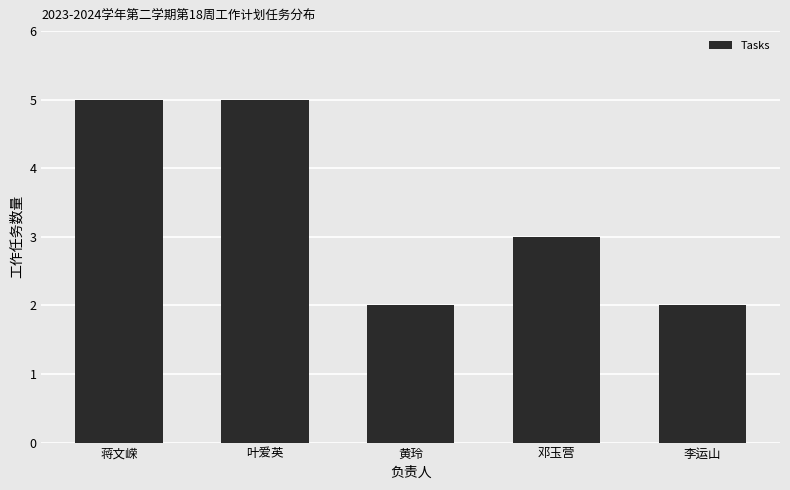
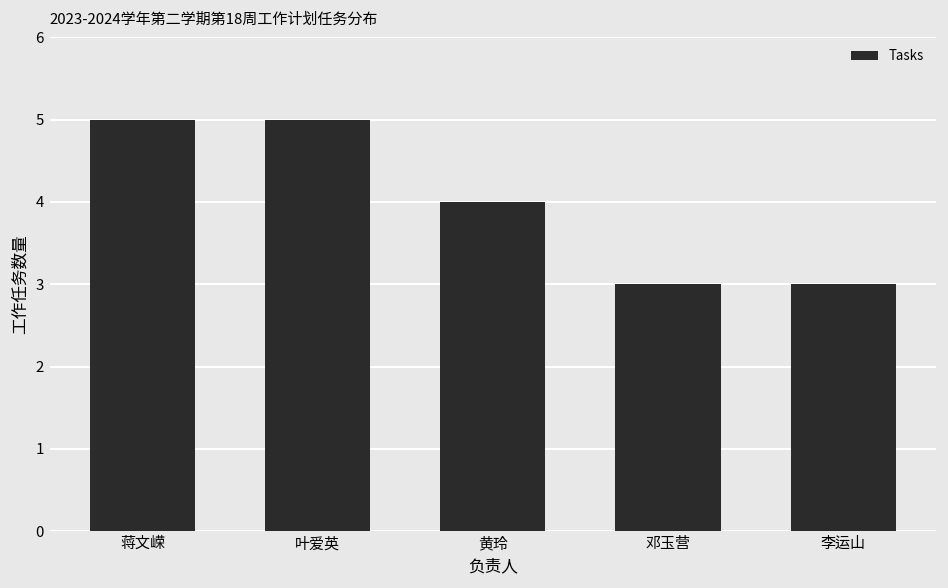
黄玲: 2 -> 4
李运山: 2 -> 3
